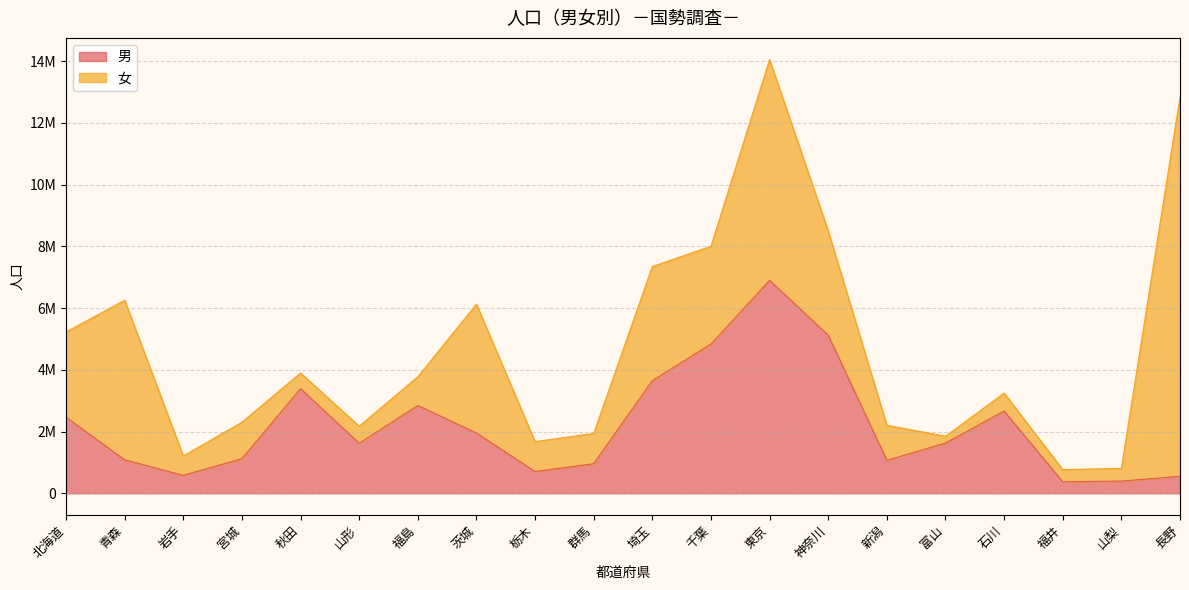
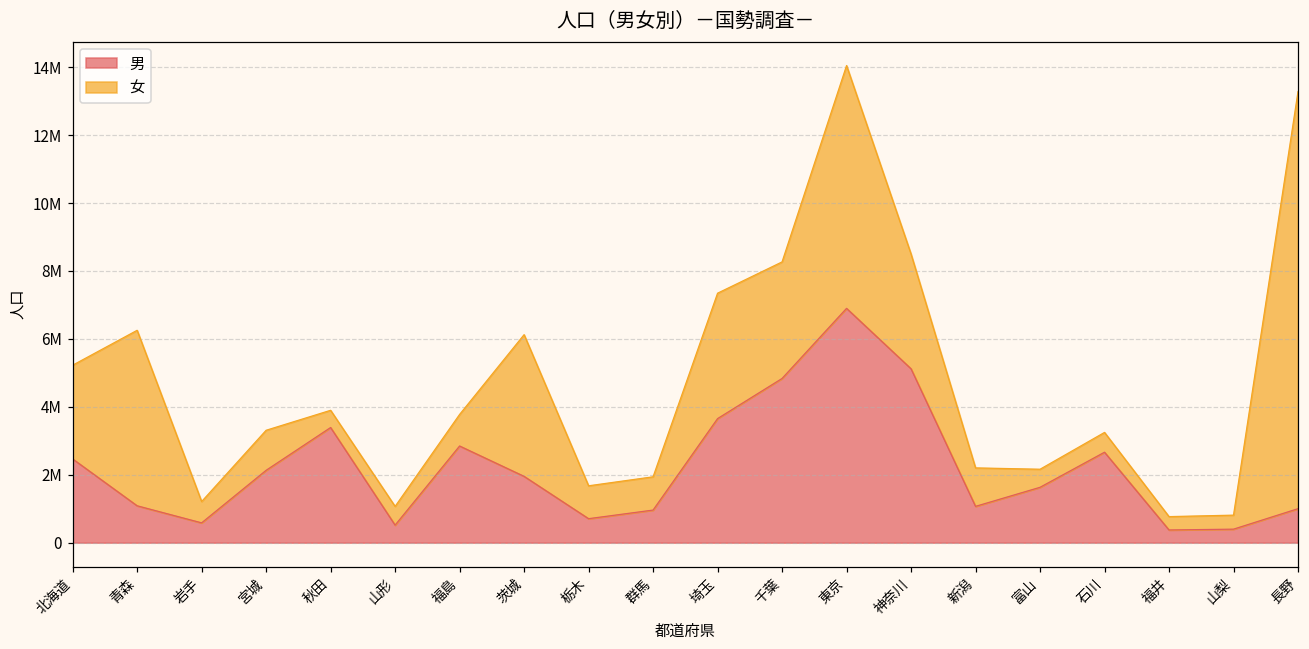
男, 宮城: 1100000 -> 2100000
男, 山形: 1600000 -> 500000
女, 千葉: 3200000 -> 3400000
女, 富山: 200000 -> 500000
男, 長野: 600000 -> 1000000
